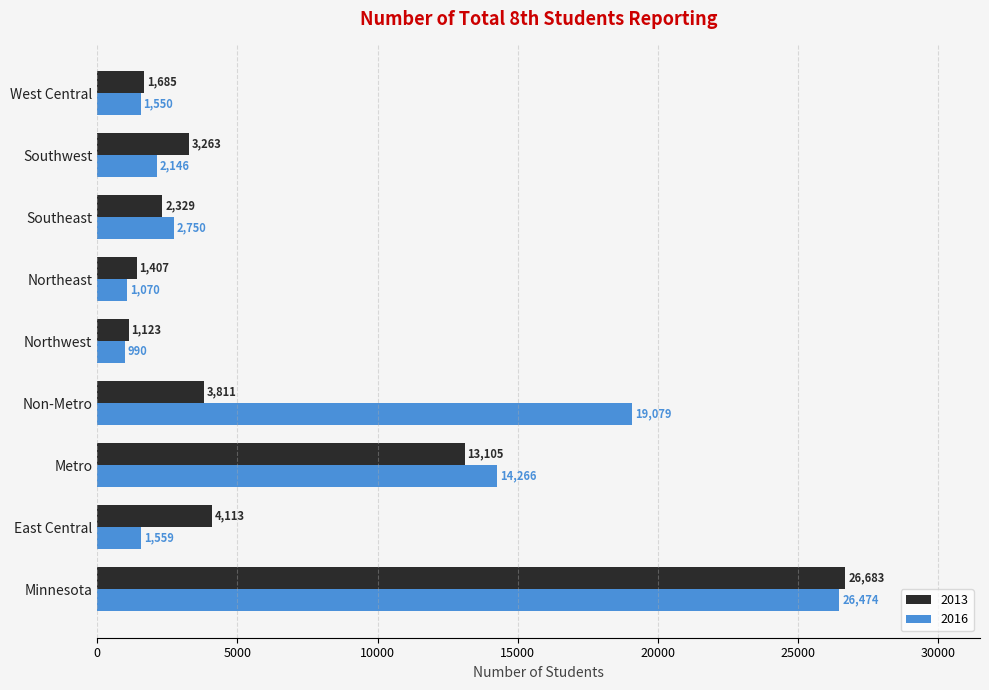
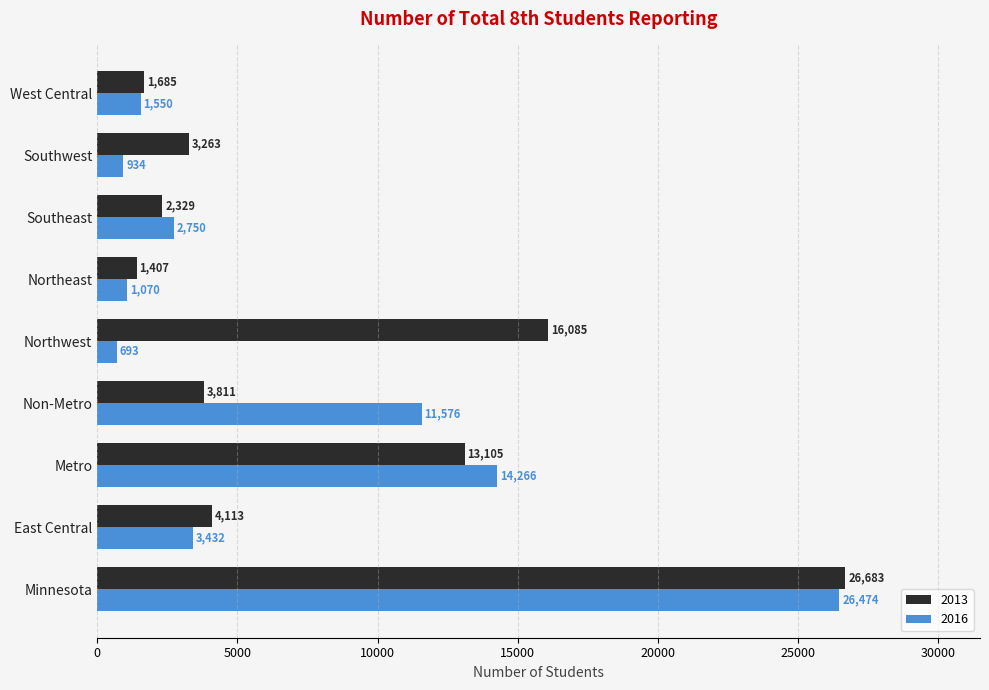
2016, Southwest: 2,146 -> 934
2013, Northwest: 1,123 -> 16,085
2016, Northwest: 990 -> 693
2016, Non-Metro: 19,079 -> 11,576
2016, East Central: 1,559 -> 3,432
